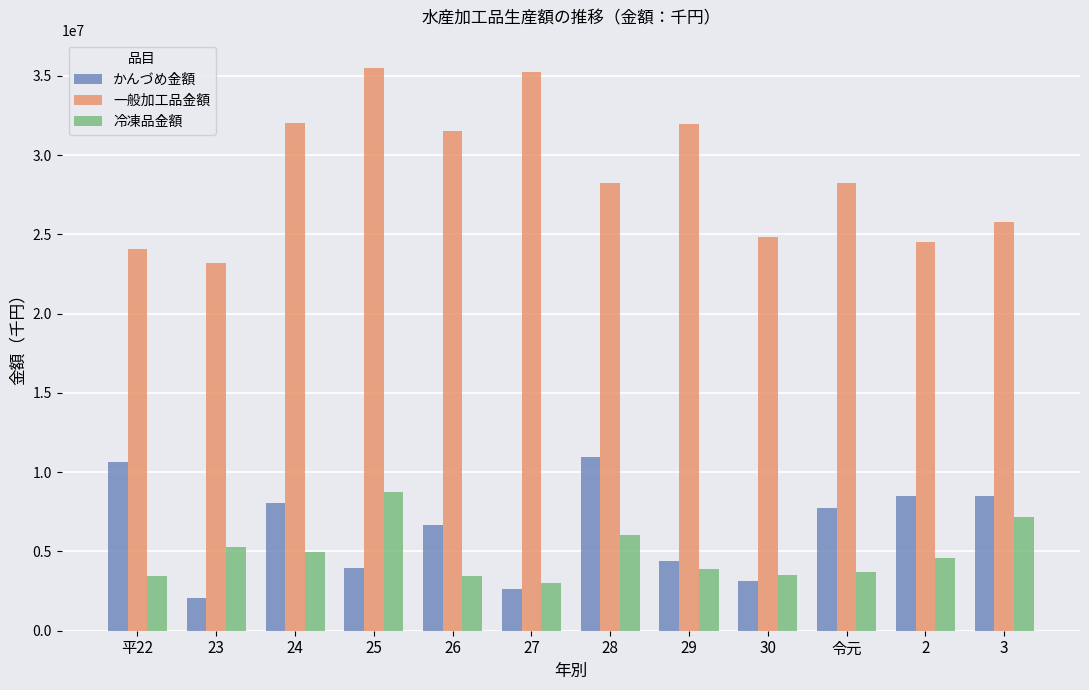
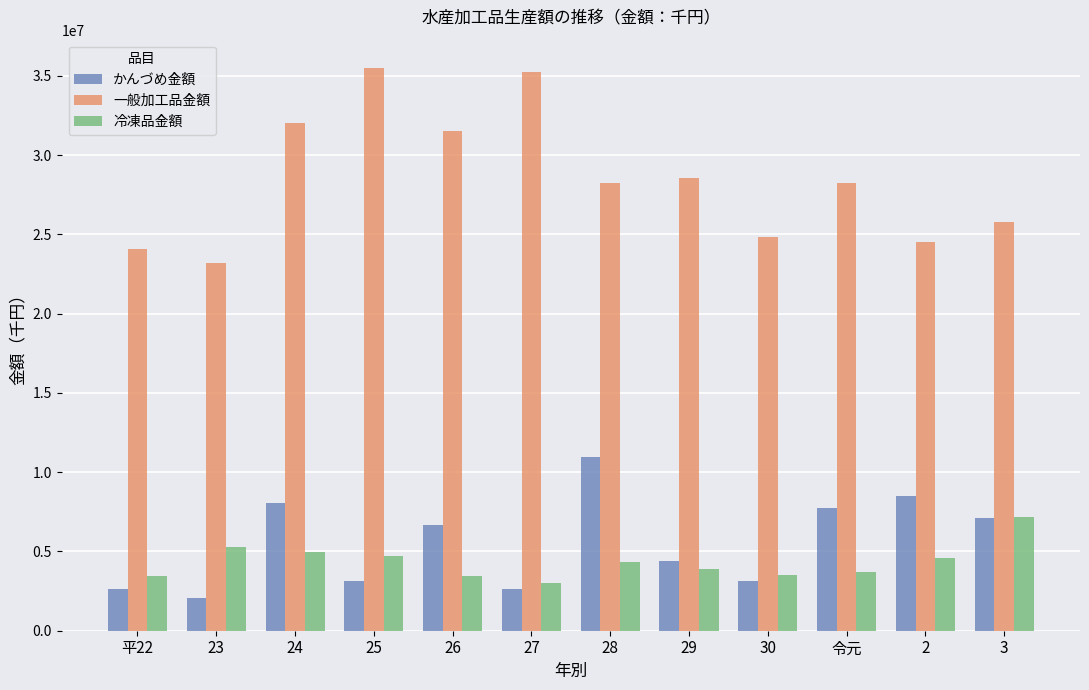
かんづめ金額, 平22: 10600000 -> 2600000
かんづめ金額, 25: 4000000 -> 3100000
冷凍品金額, 25: 8800000 -> 4700000
冷凍品金額, 28: 6000000 -> 4300000
一般加工品金額, 29: 32000000 -> 28600000
かんづめ金額, 3: 8500000 -> 7100000
